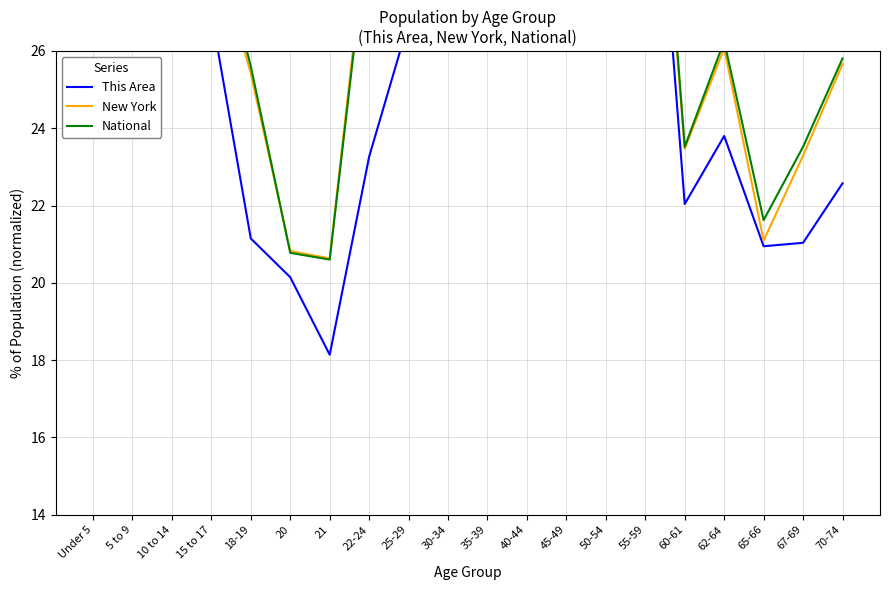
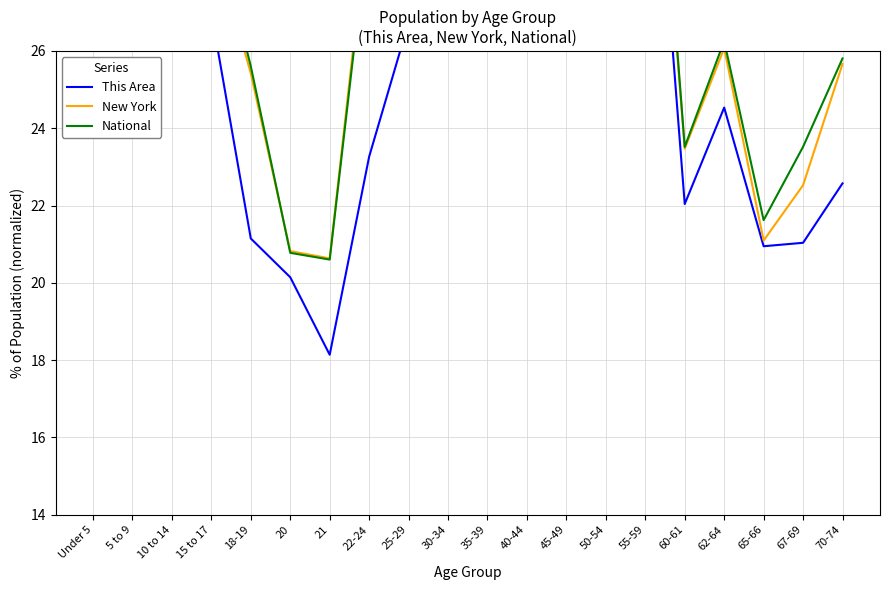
This Area, 62-64: 23.8 -> 24.5
New York, 67-69: 23.3 -> 22.5
